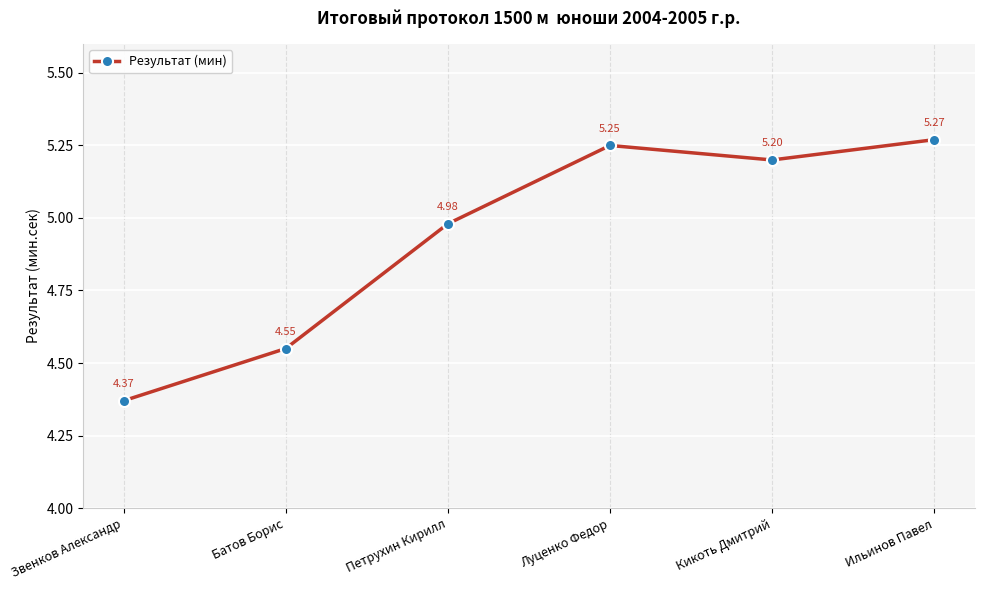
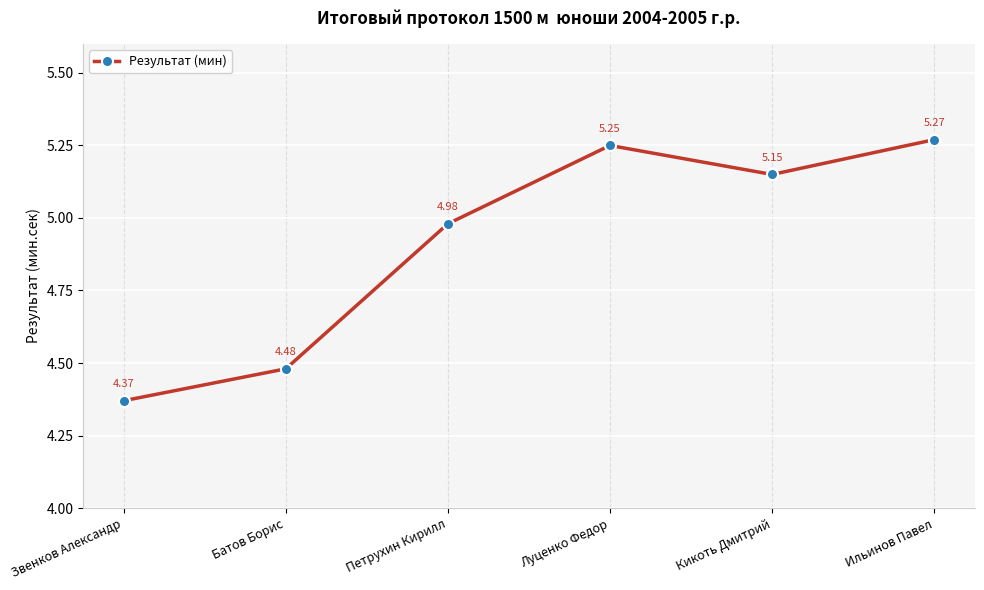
Батов Борис: 4.55 -> 4.48
Кикоть Дмитрий: 5.20 -> 5.15
